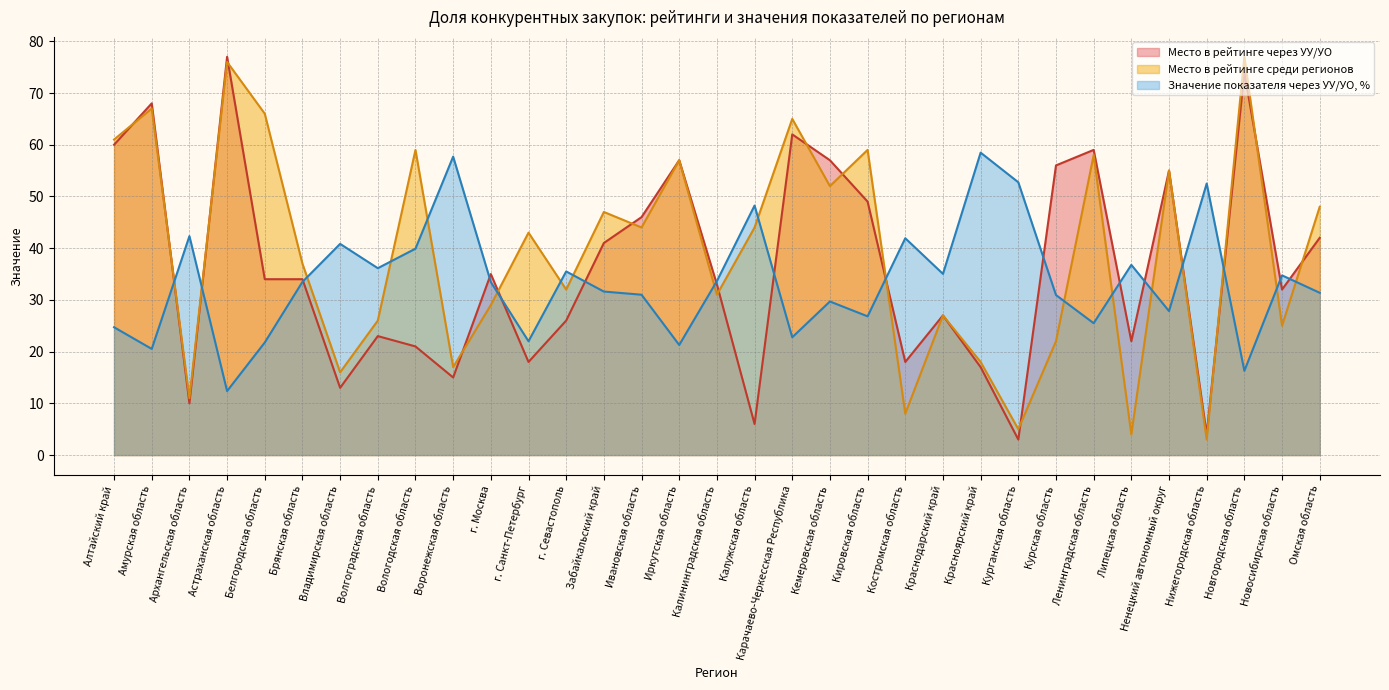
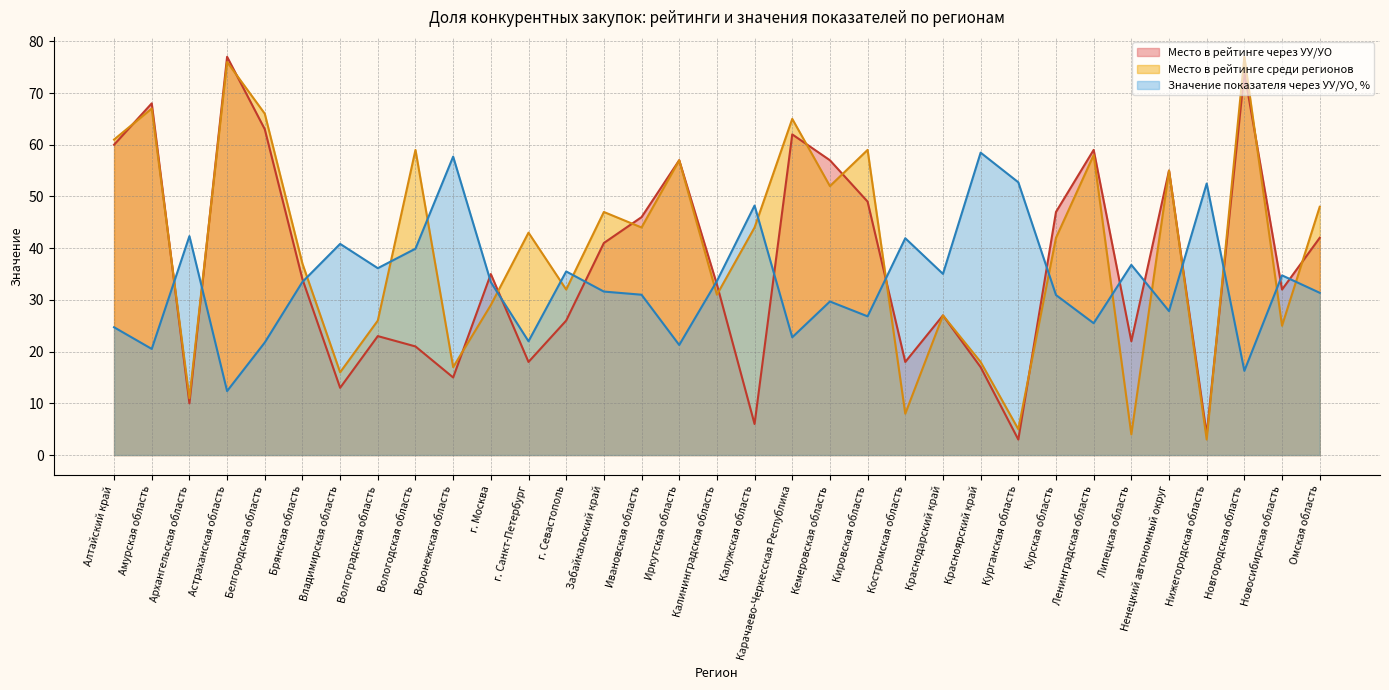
Место в рейтинге через УУ/УО, Белгородская область: 34 -> 63
Место в рейтинге через УУ/УО, Курская область: 56 -> 47
Место в рейтинге среди регионов, Курская область: 22 -> 42
